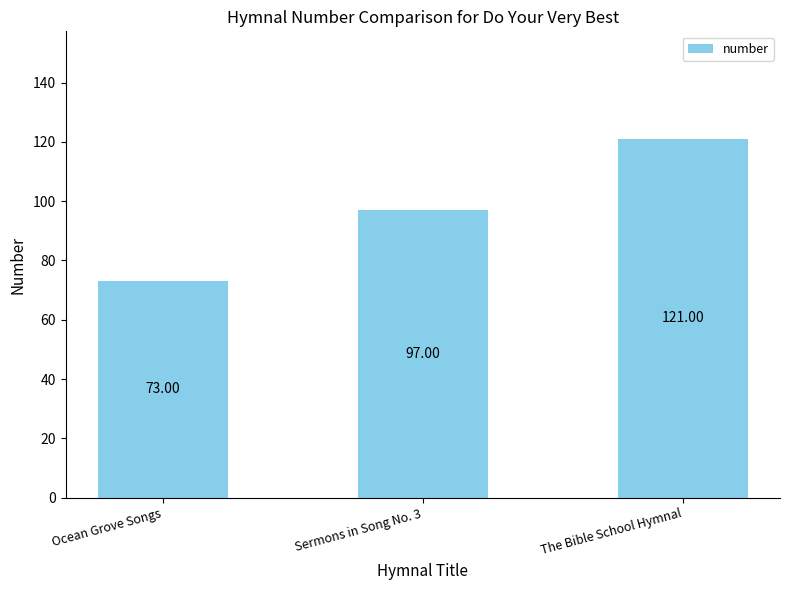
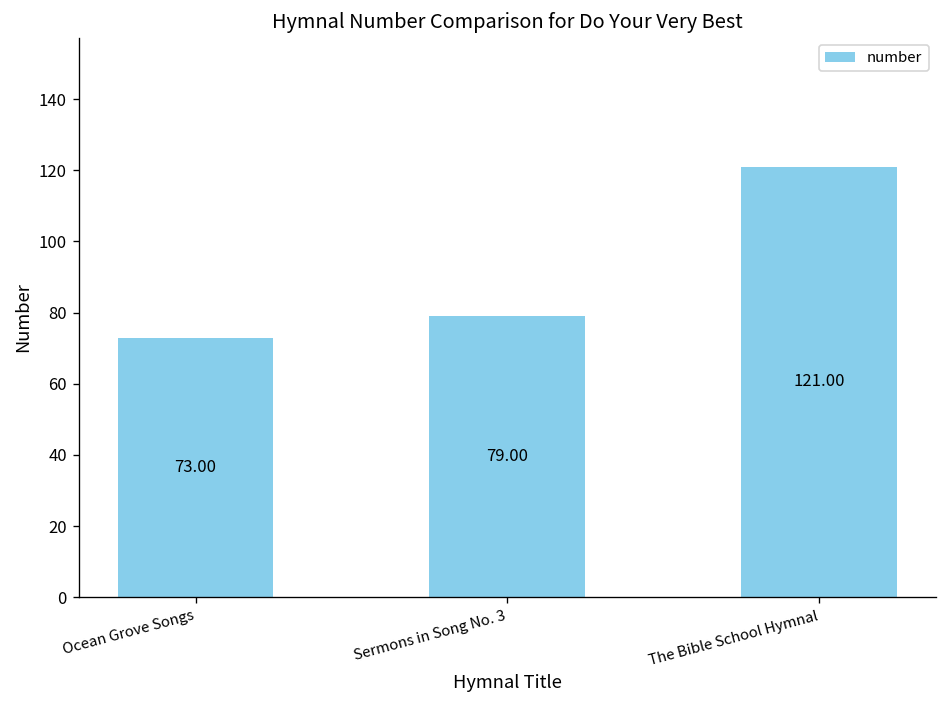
Sermons in Song No. 3: 97.00 -> 79.00
